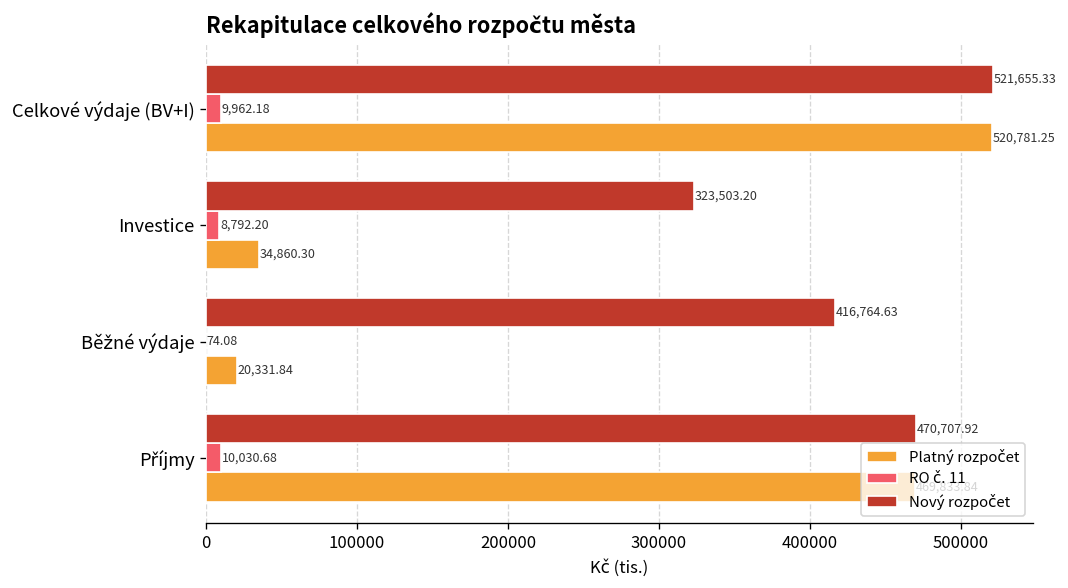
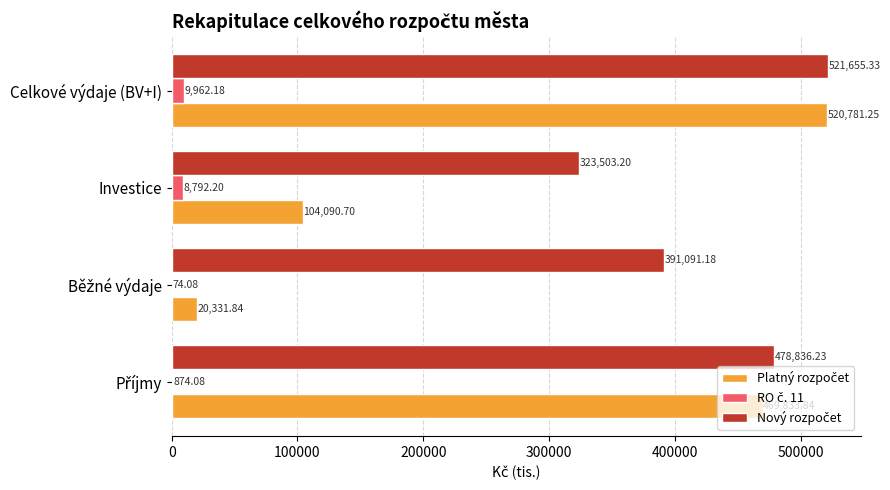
Platný rozpočet, Investice: 34,860.30 -> 104,090.70
Nový rozpočet, Běžné výdaje: 416,764.63 -> 391,091.18
Nový rozpočet, Příjmy: 470,707.92 -> 478,836.23
RO č. 11, Příjmy: 10,030.68 -> 874.08
